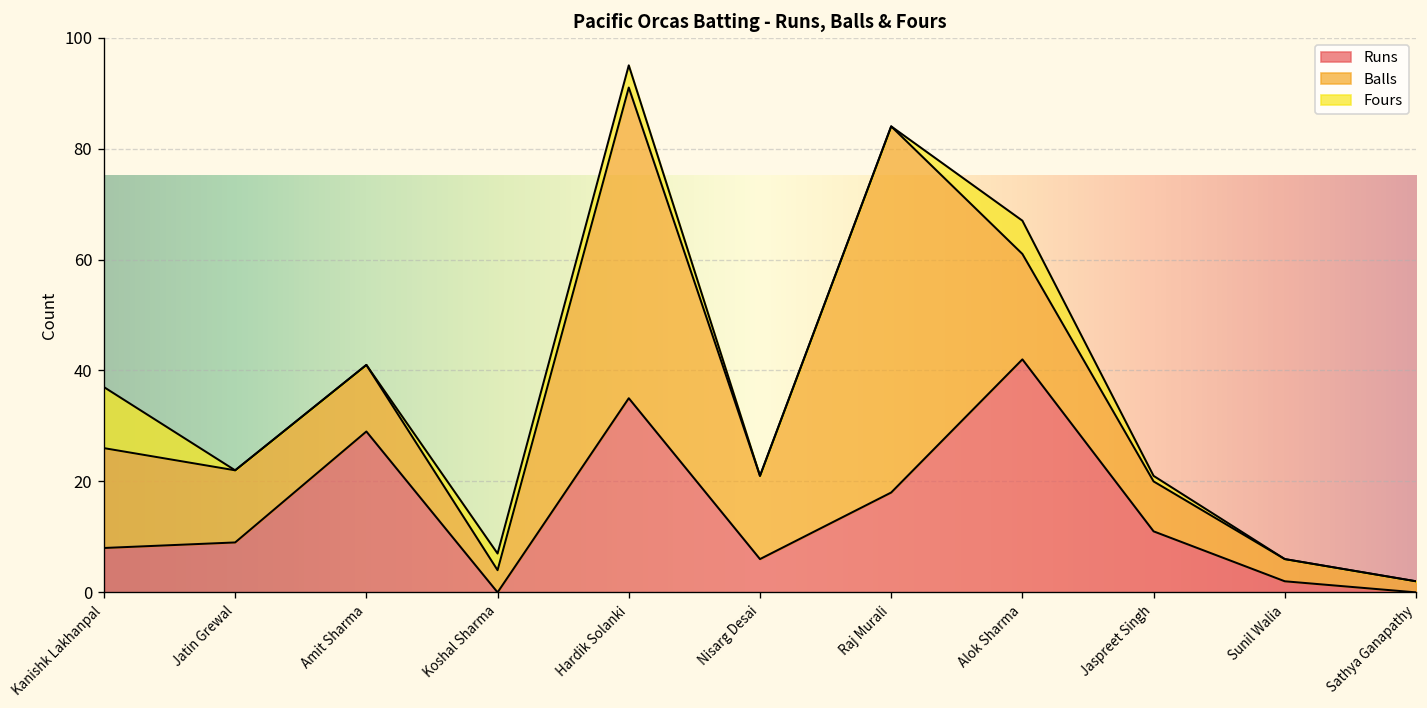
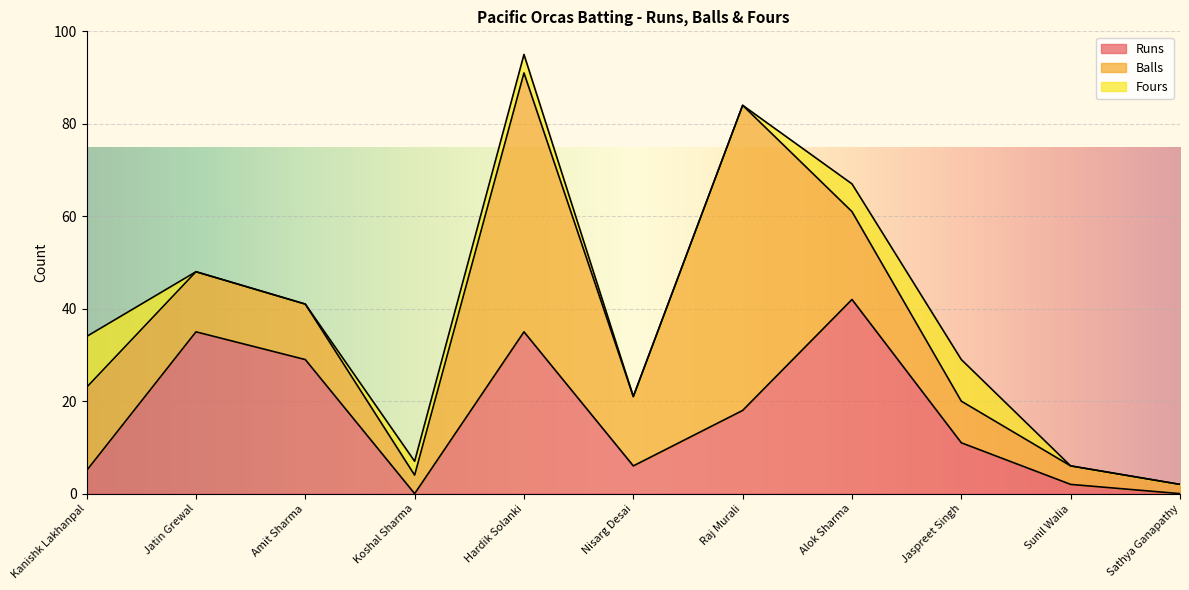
Runs, Kanishk Lakhanpal: 8 -> 5
Runs, Jatin Grewal: 9 -> 35
Fours, Jaspreet Singh: 1 -> 9
